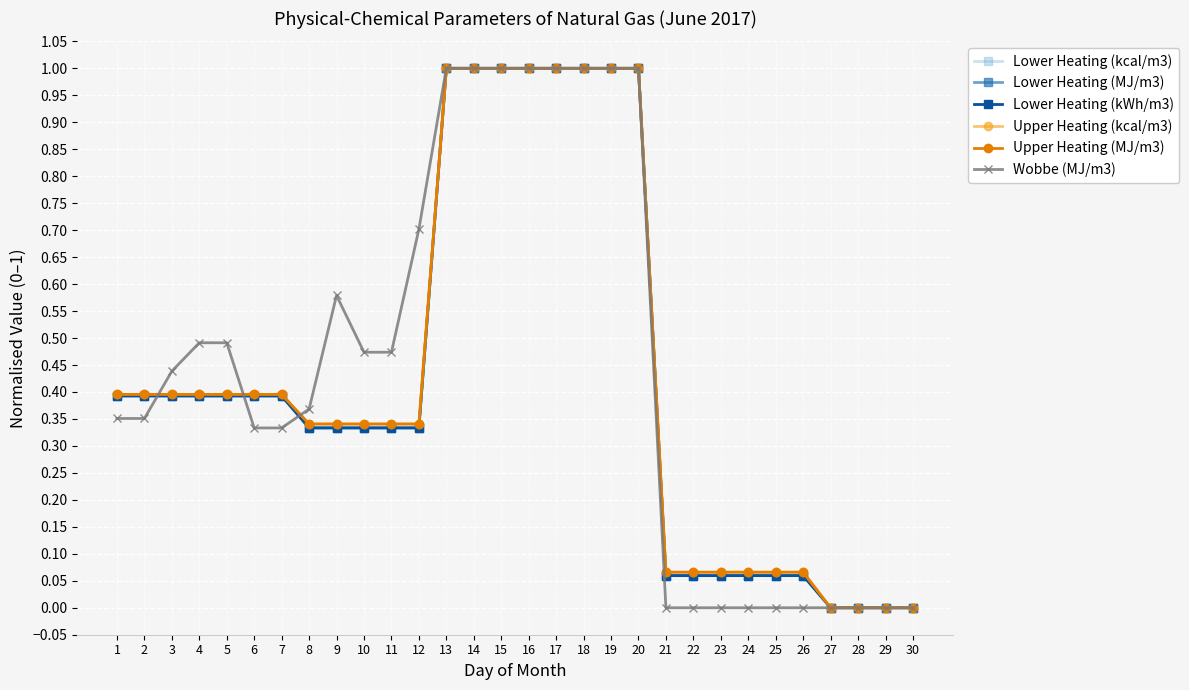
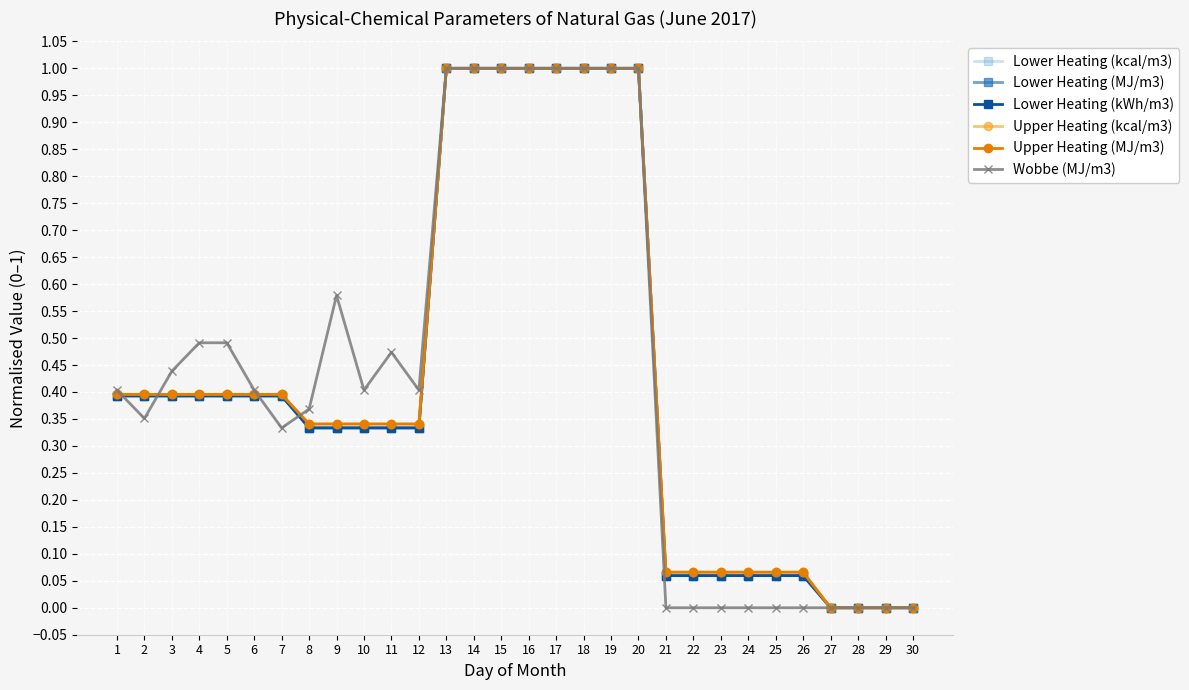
Wobbe (MJ/m3), 1: 0.35 -> 0.40
Wobbe (MJ/m3), 6: 0.33 -> 0.40
Wobbe (MJ/m3), 10: 0.47 -> 0.40
Wobbe (MJ/m3), 12: 0.70 -> 0.40
